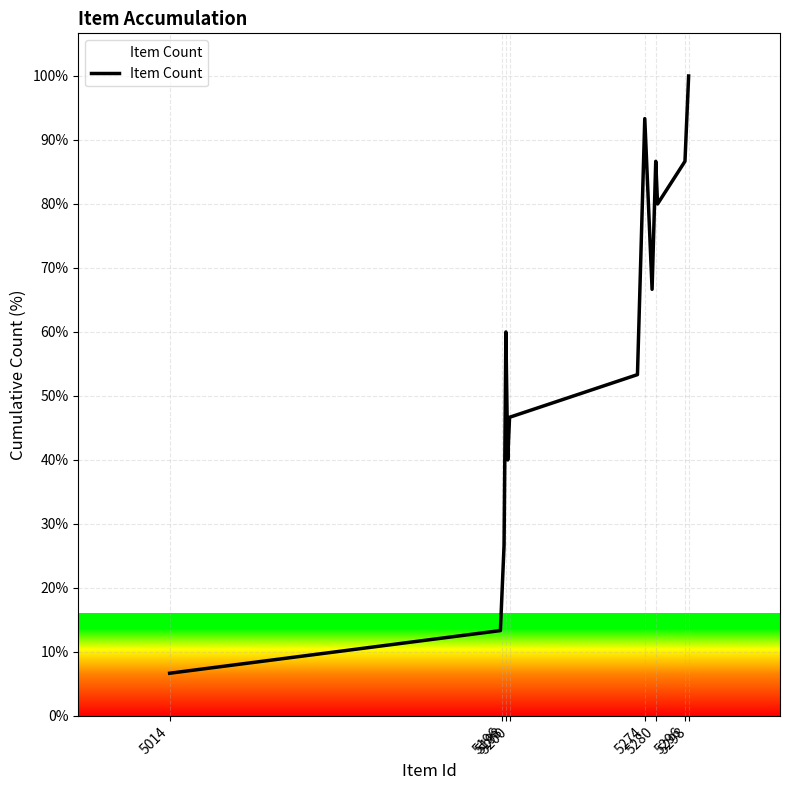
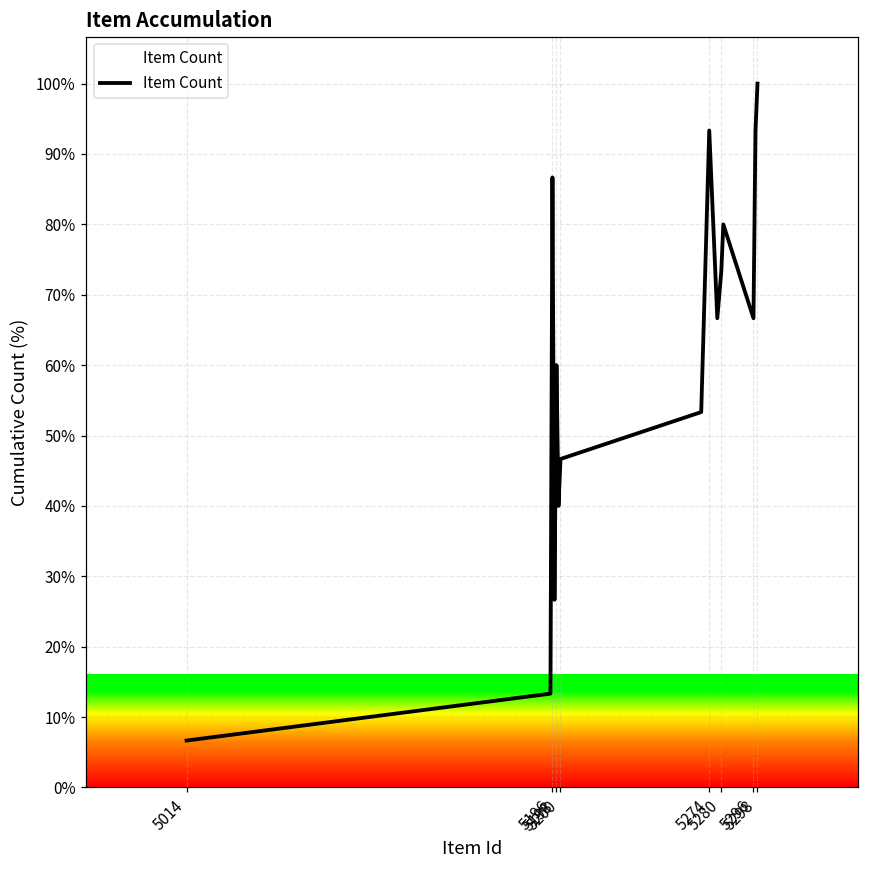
5196: 20% -> 87%
5280: 87% -> 73%
5296: 87% -> 67%
